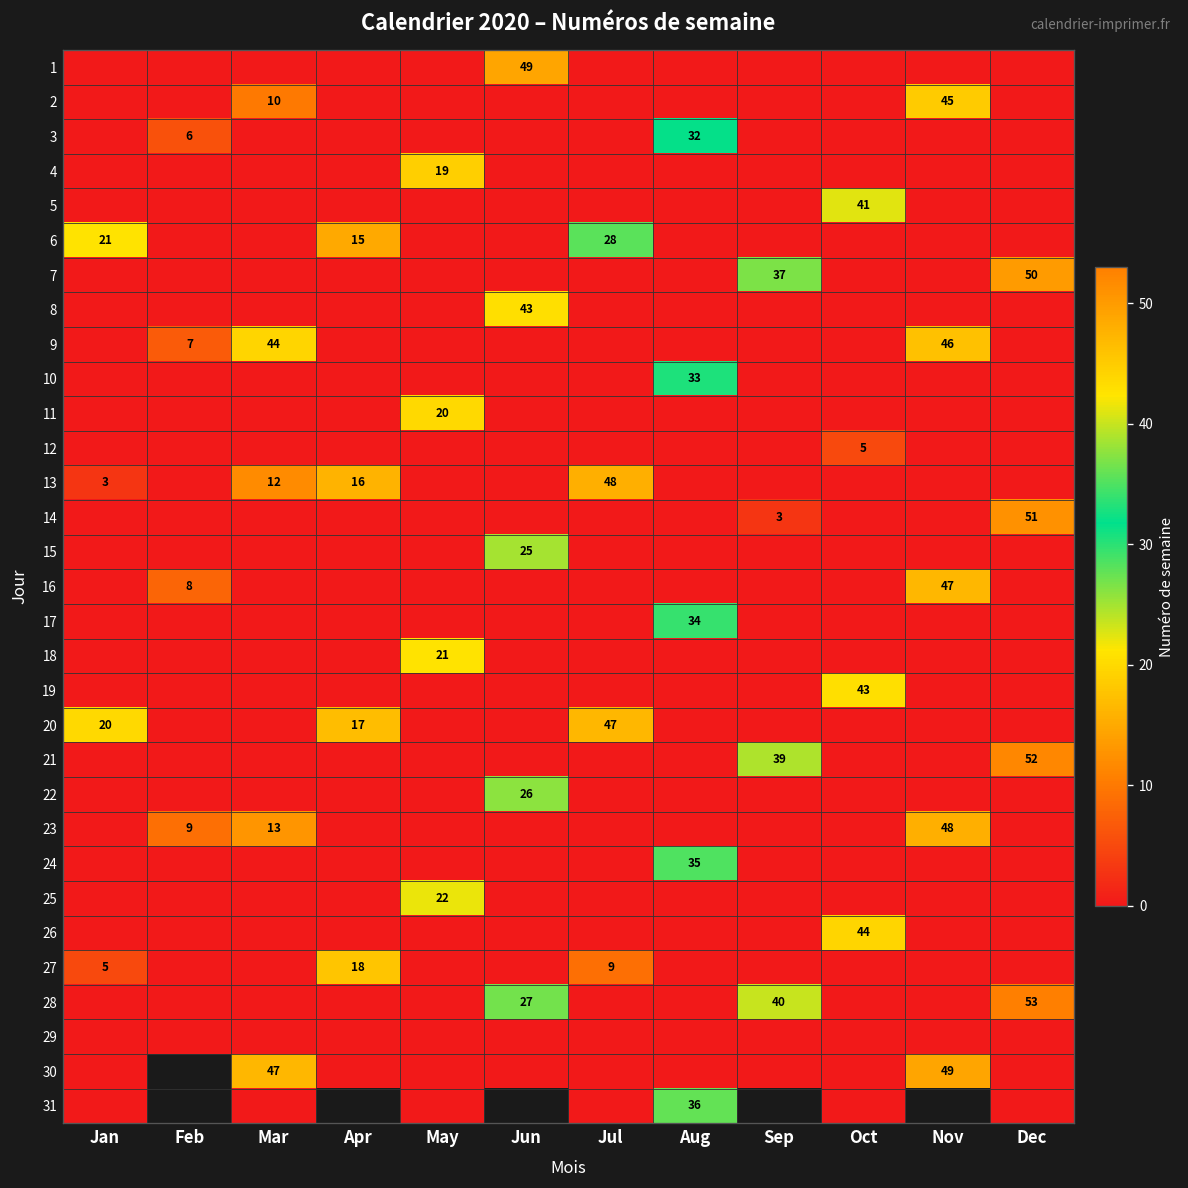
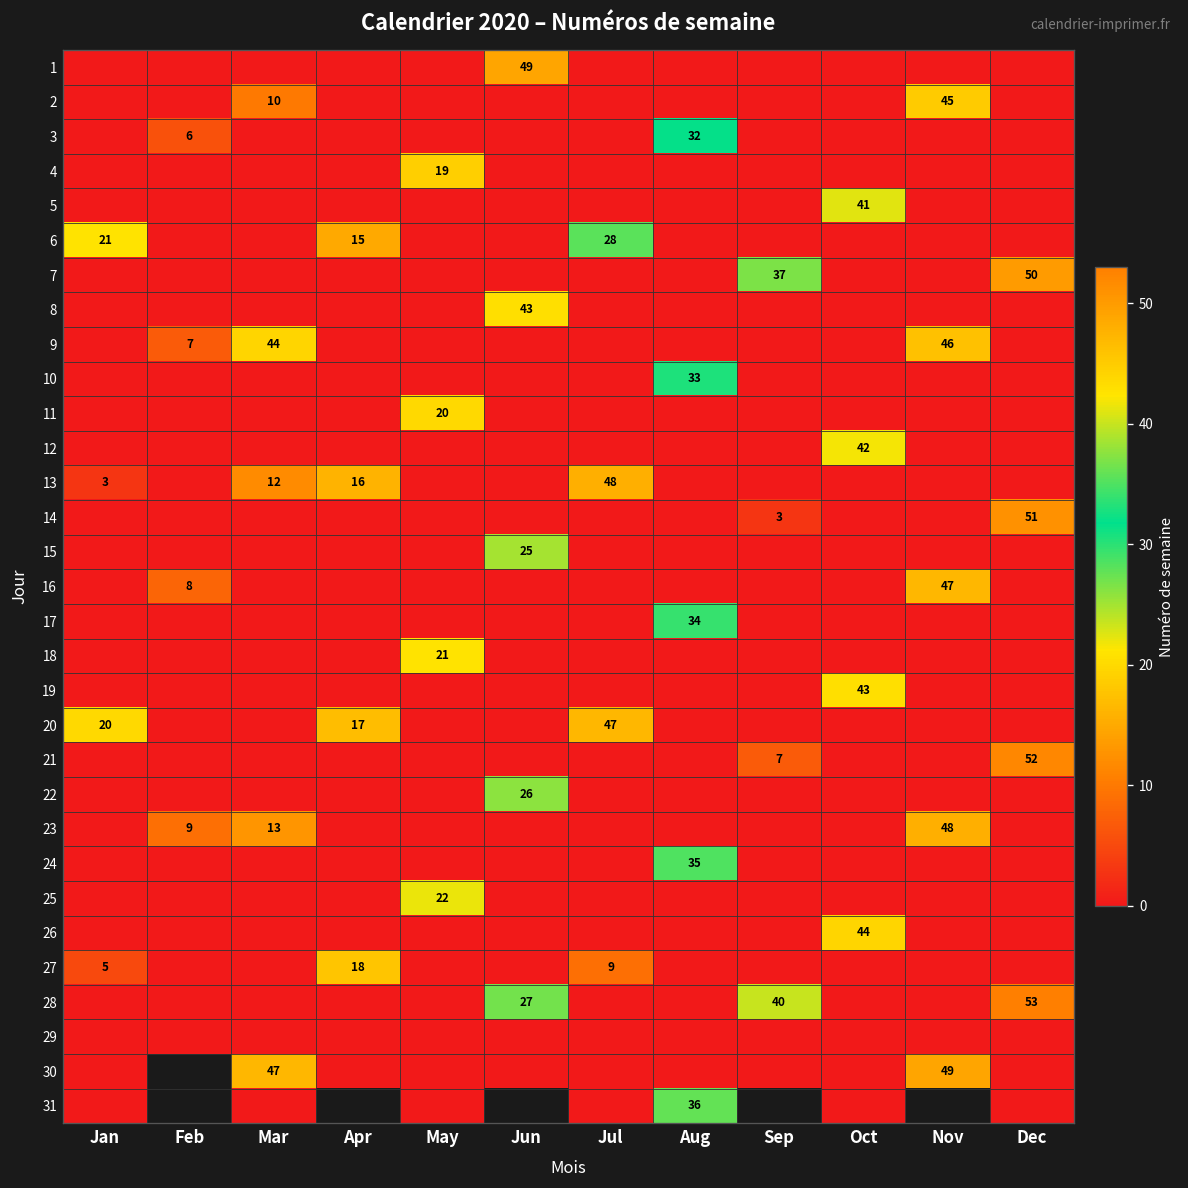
12, Oct: 5 -> 42
21, Sep: 39 -> 7
